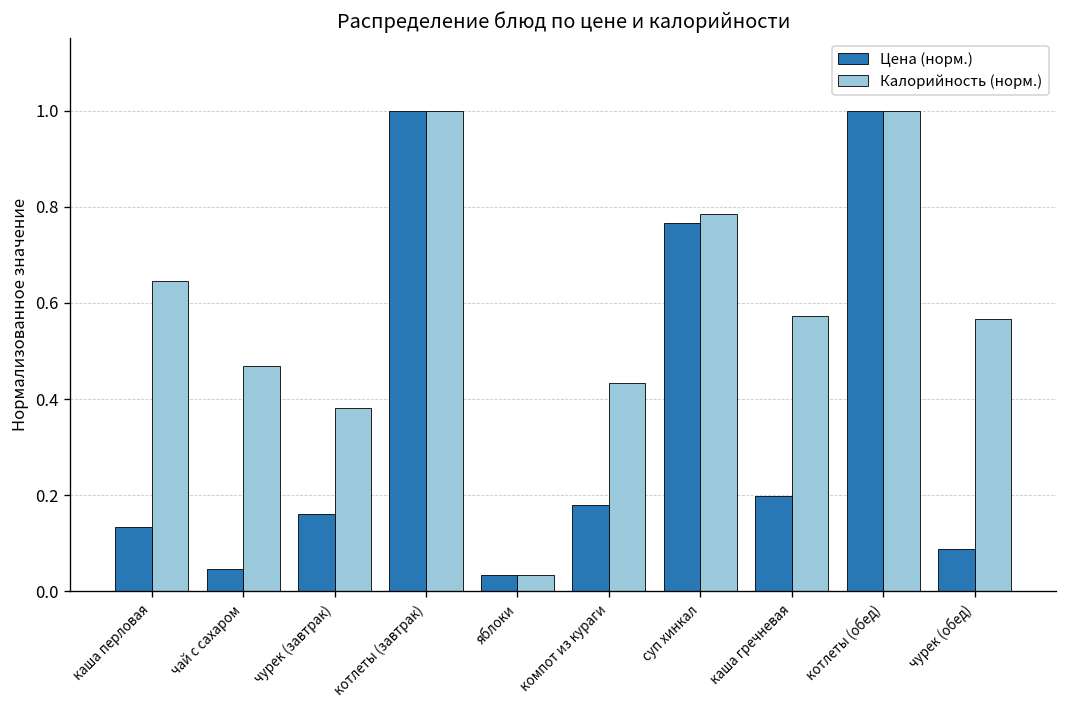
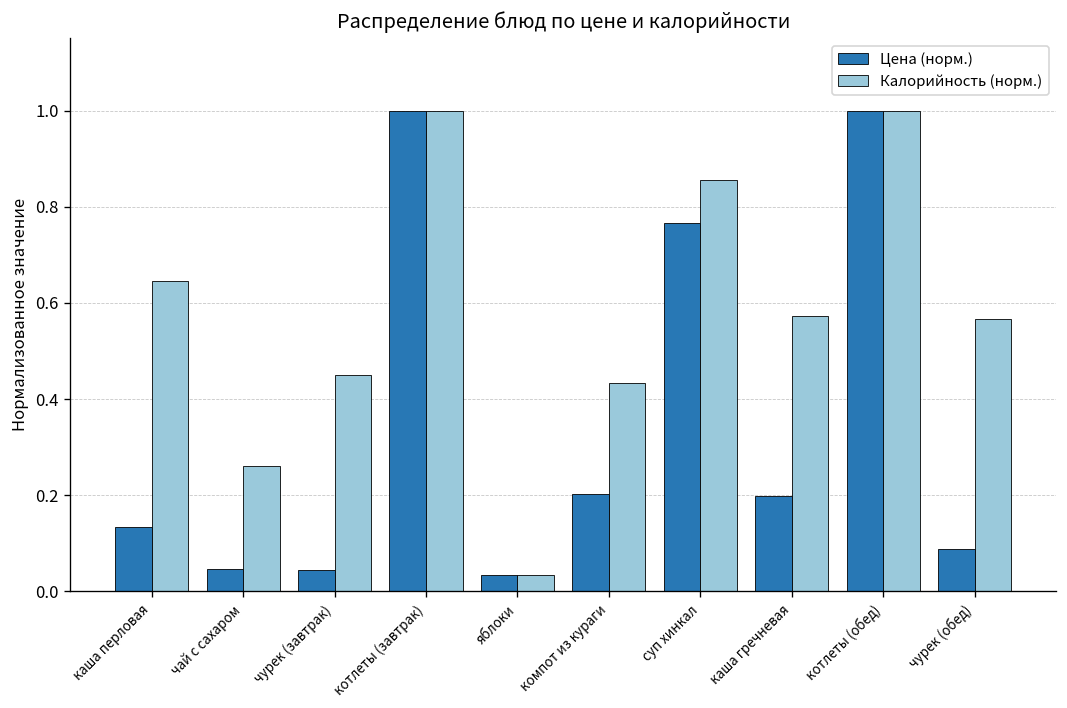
Калорийность (норм.), чай с сахаром: 0.47 -> 0.26
Цена (норм.), чурек (завтрак): 0.16 -> 0.04
Калорийность (норм.), чурек (завтрак): 0.38 -> 0.45
Цена (норм.), компот из кураги: 0.18 -> 0.20
Калорийность (норм.), суп хинкал: 0.78 -> 0.86
